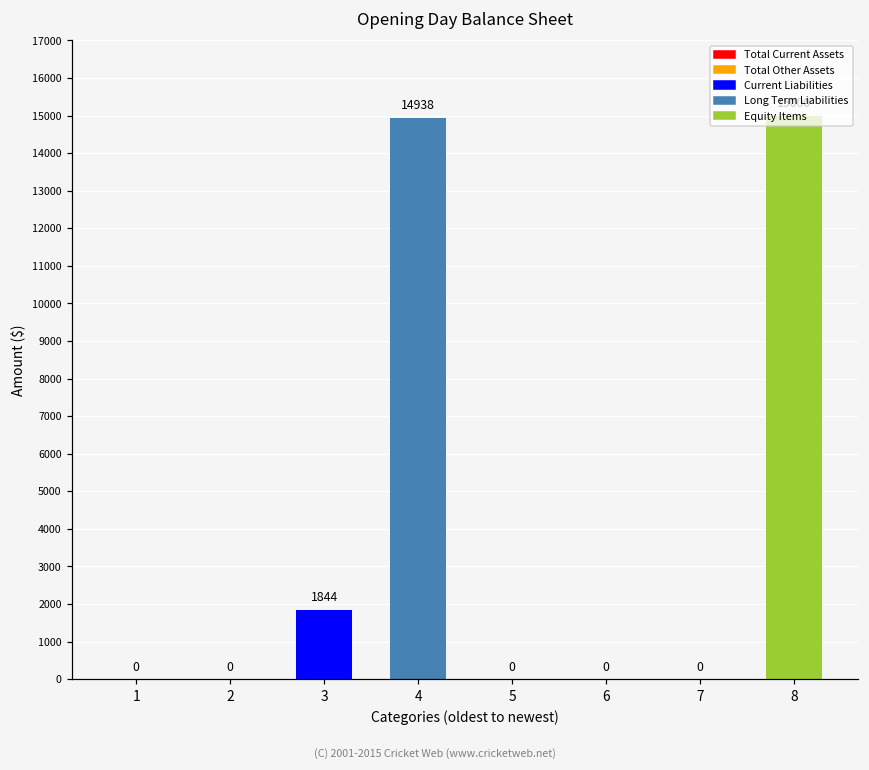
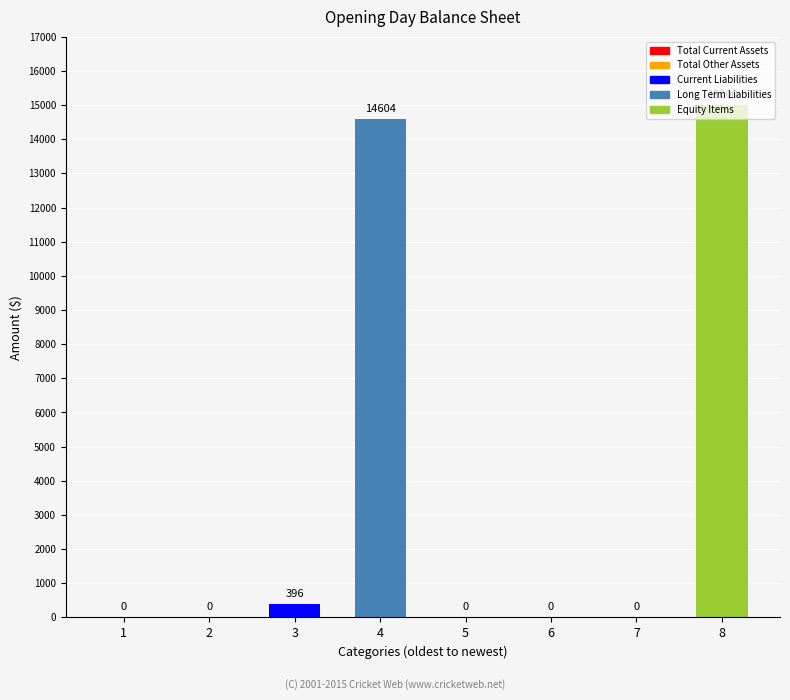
3: 1844 -> 396
4: 14938 -> 14604
